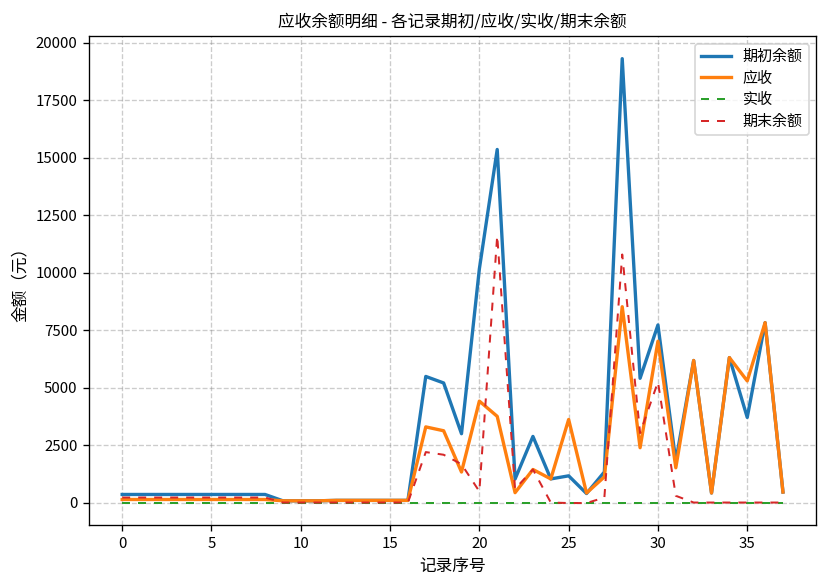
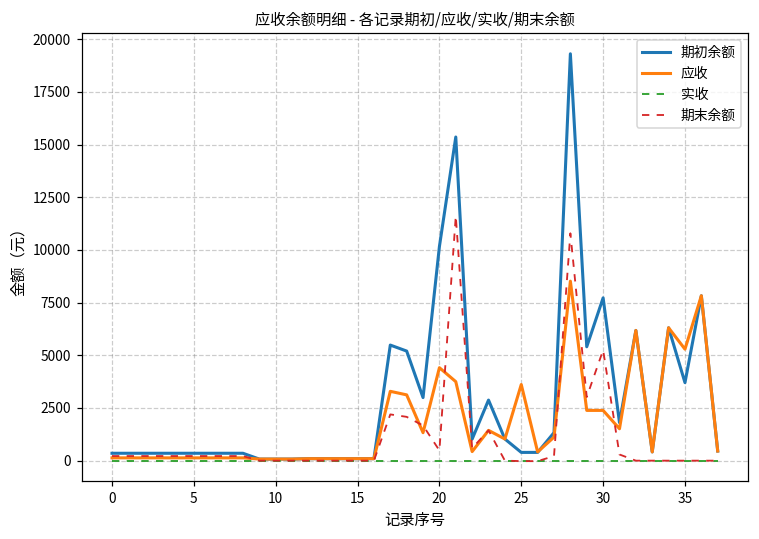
期初余额, 25: 1200 -> 400
应收, 30: 7000 -> 2400
